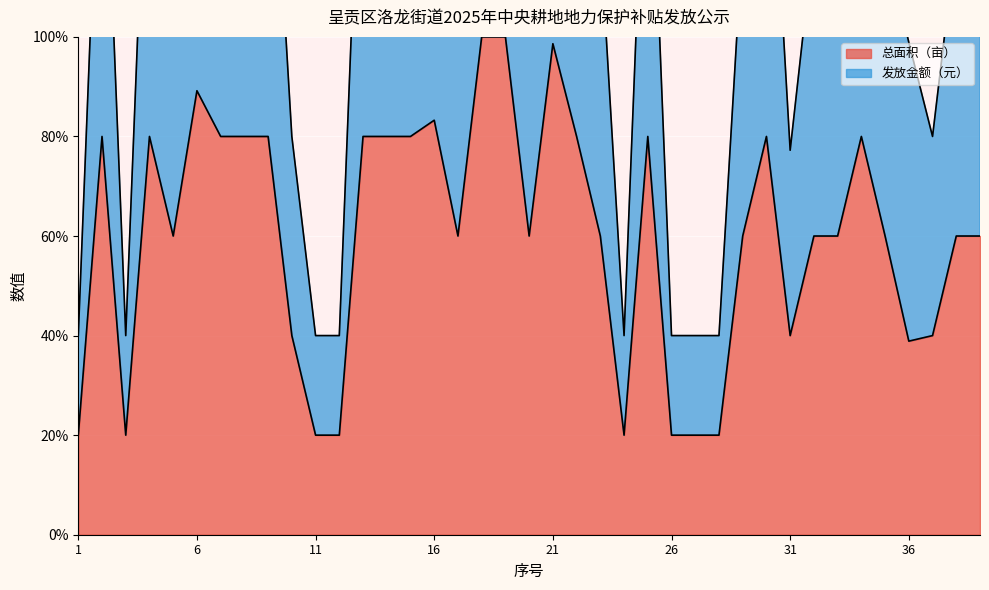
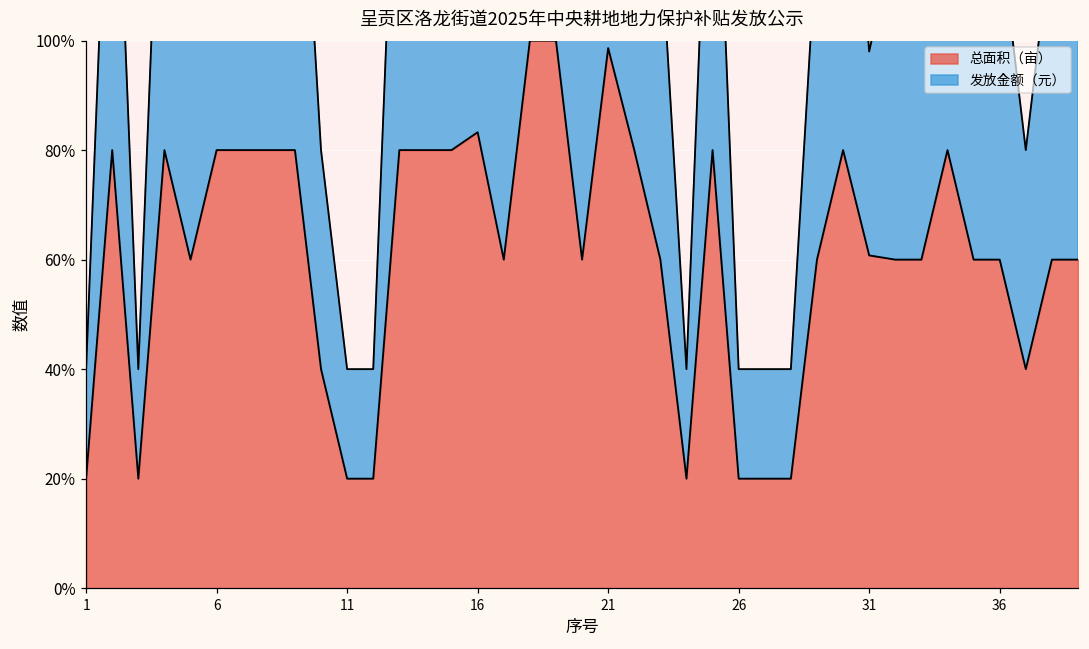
总面积（亩）, 6: 89% -> 80%
总面积（亩）, 31: 40% -> 61%
总面积（亩）, 36: 39% -> 60%
